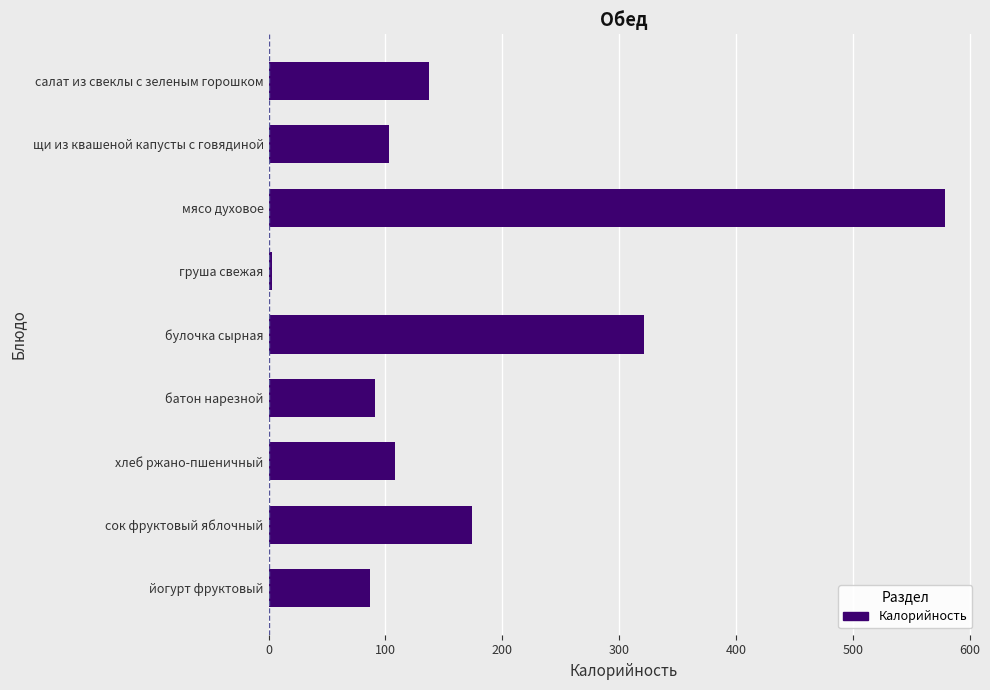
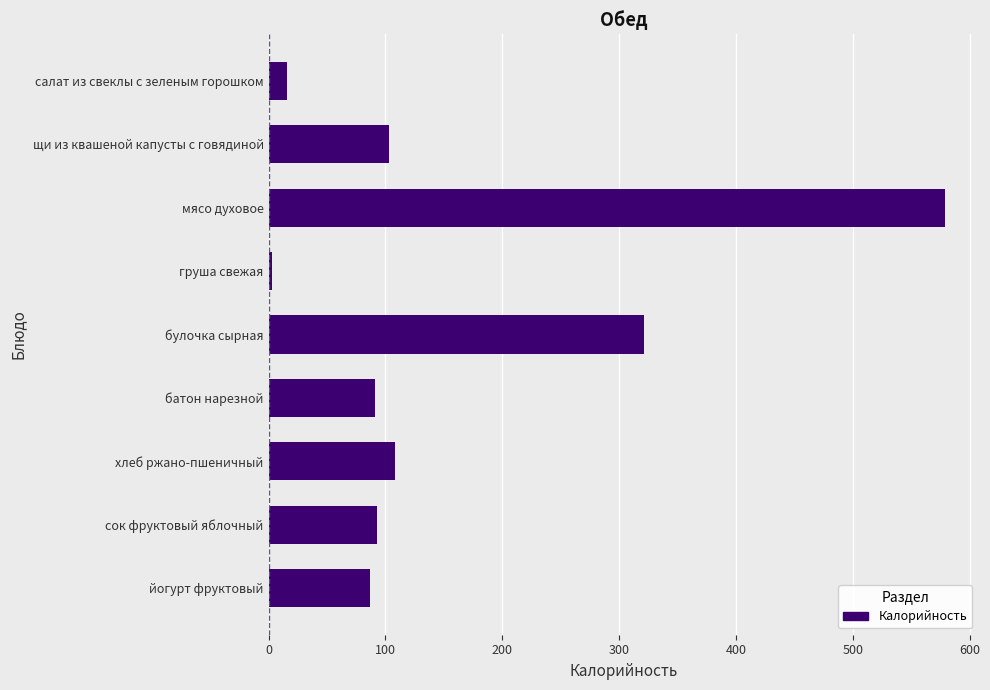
салат из свеклы с зеленым горошком: 137 -> 16
сок фруктовый яблочный: 174 -> 93
